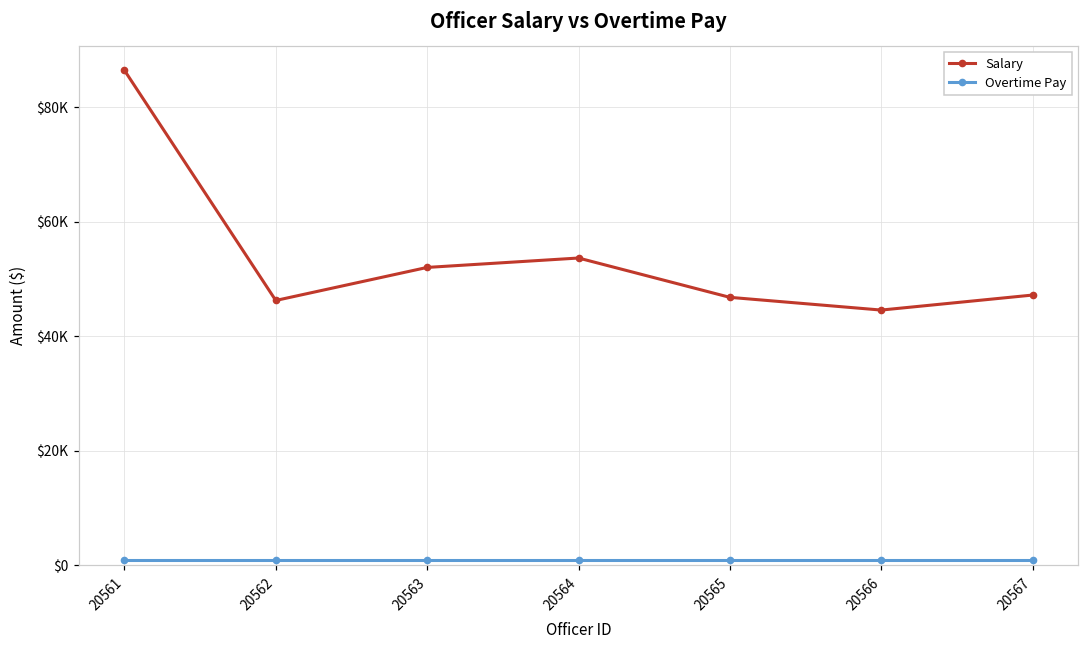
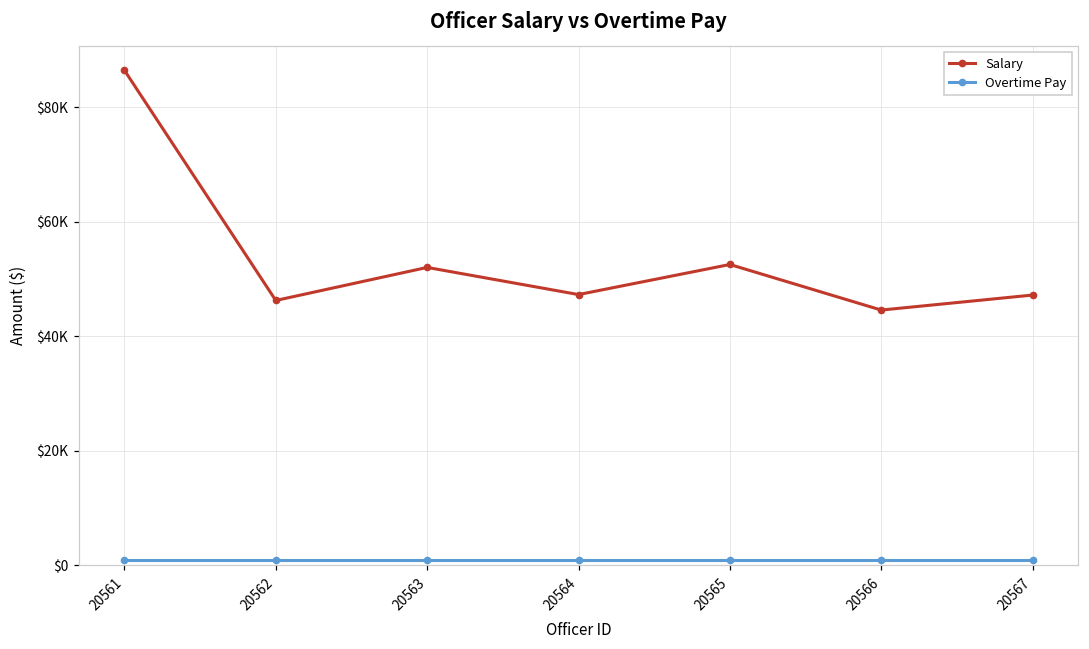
Salary, 20564: $54000 -> $47000
Salary, 20565: $47000 -> $53000
